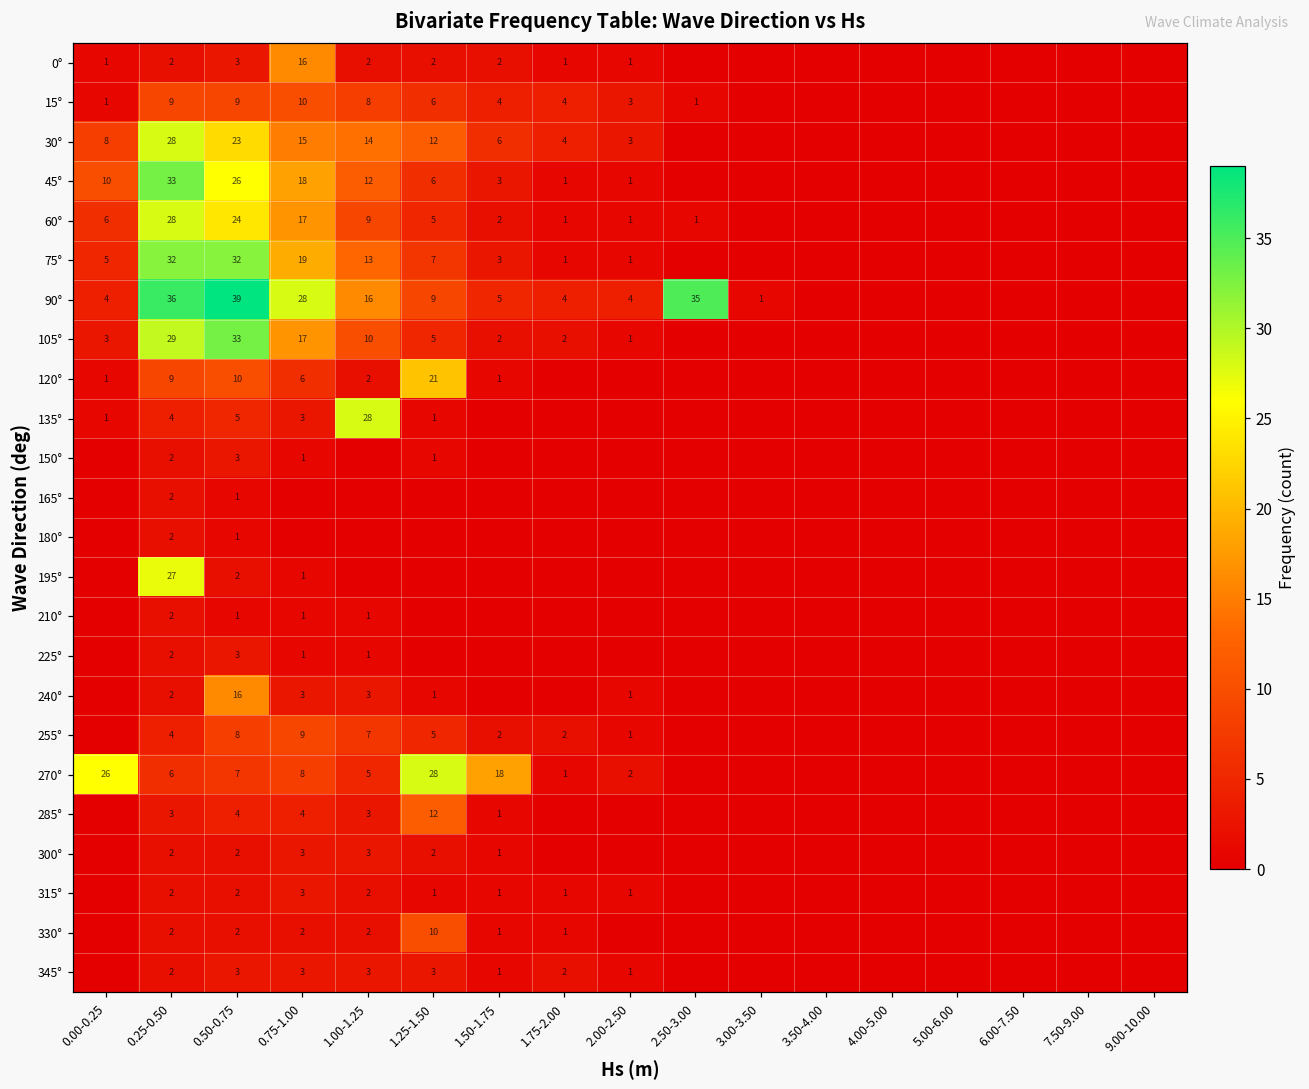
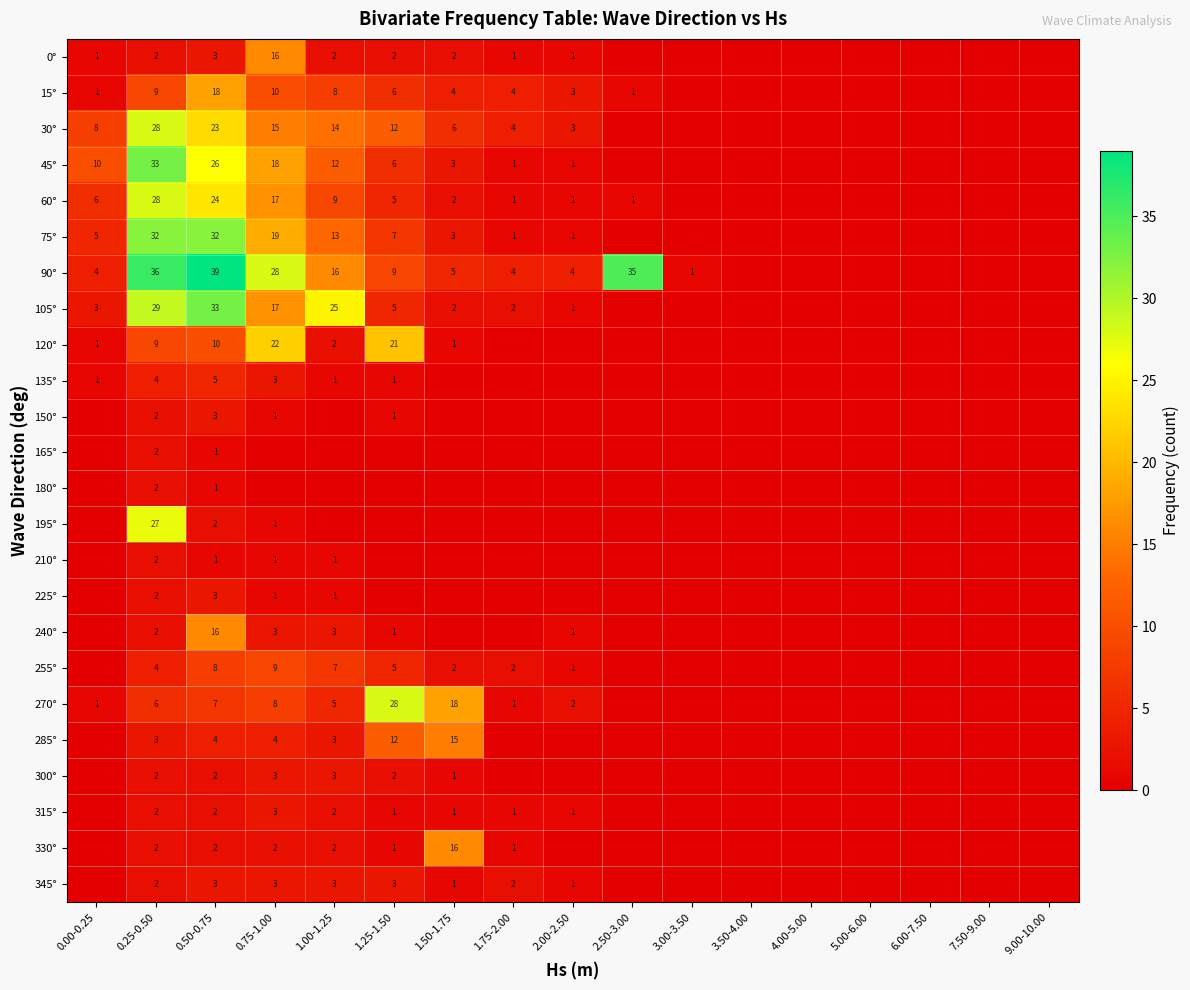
15°, 0.50-0.75: 9 -> 18
105°, 1.00-1.25: 10 -> 25
120°, 0.75-1.00: 6 -> 22
135°, 1.00-1.25: 28 -> 1
270°, 0.00-0.25: 26 -> 1
285°, 1.50-1.75: 1 -> 15
330°, 1.25-1.50: 10 -> 1
330°, 1.50-1.75: 1 -> 16
